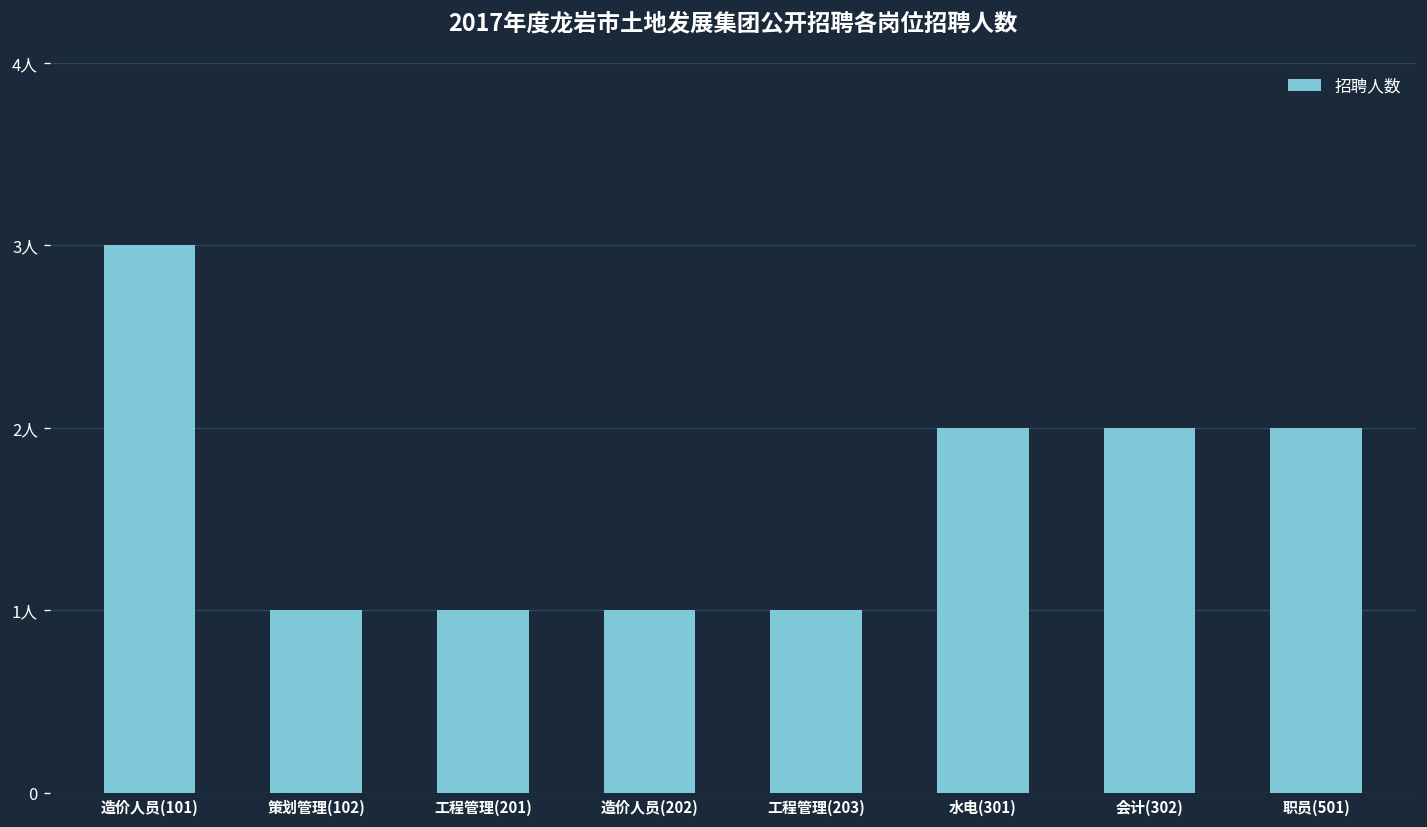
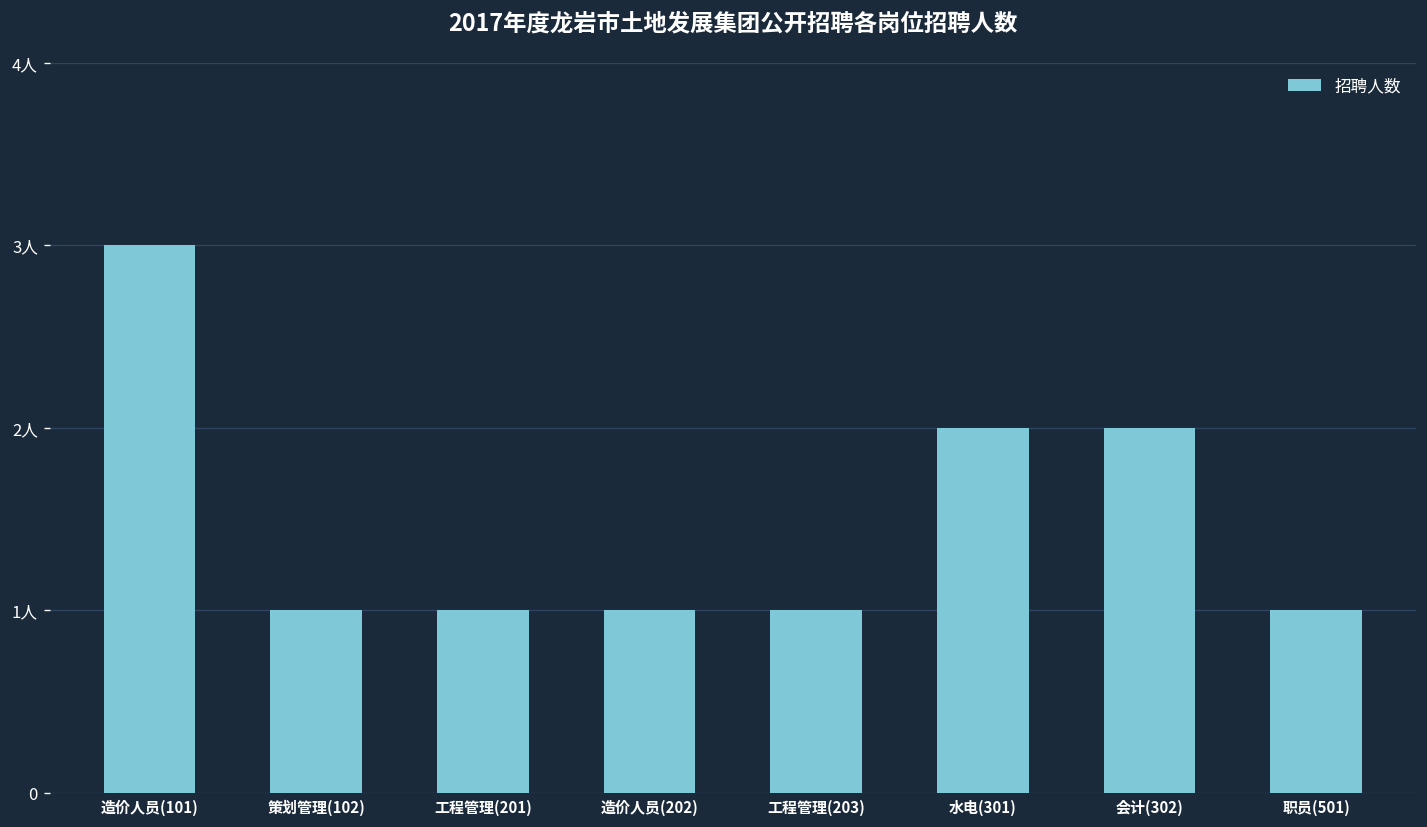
职员(501): 2人 -> 1人
